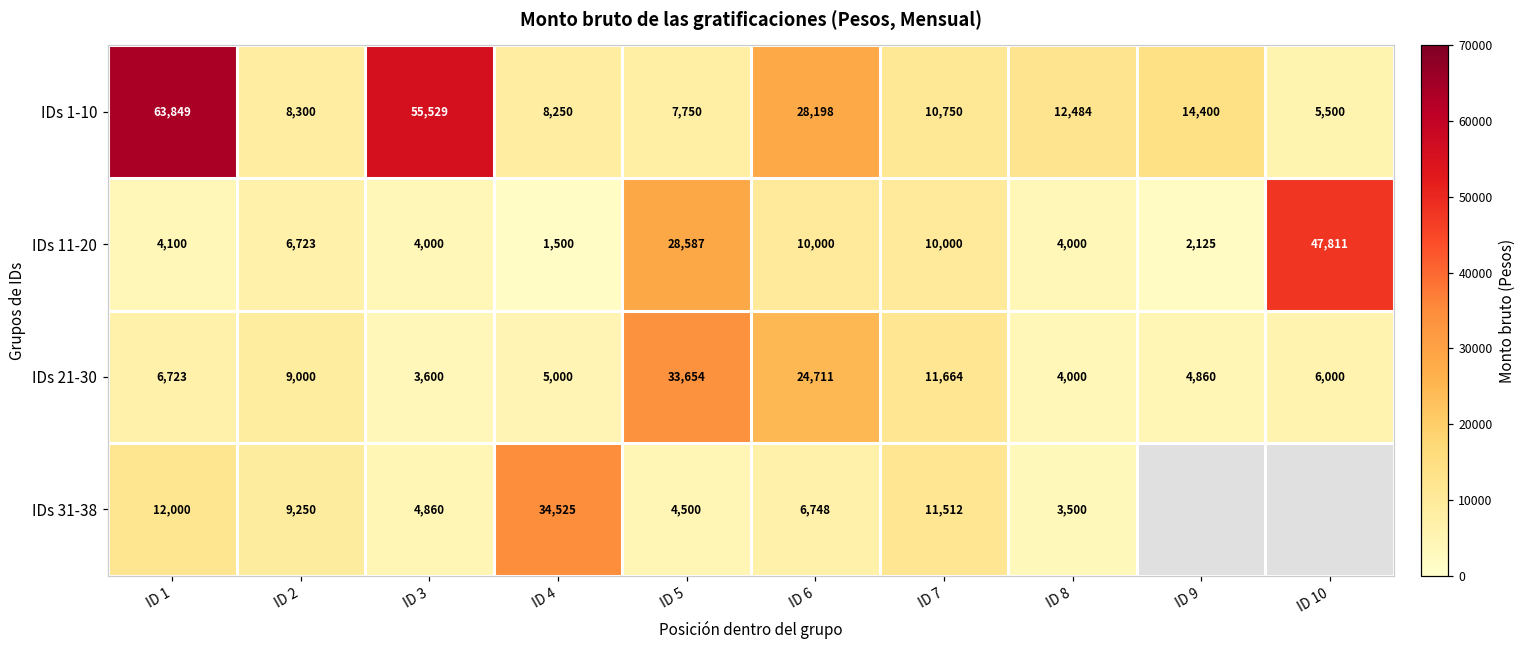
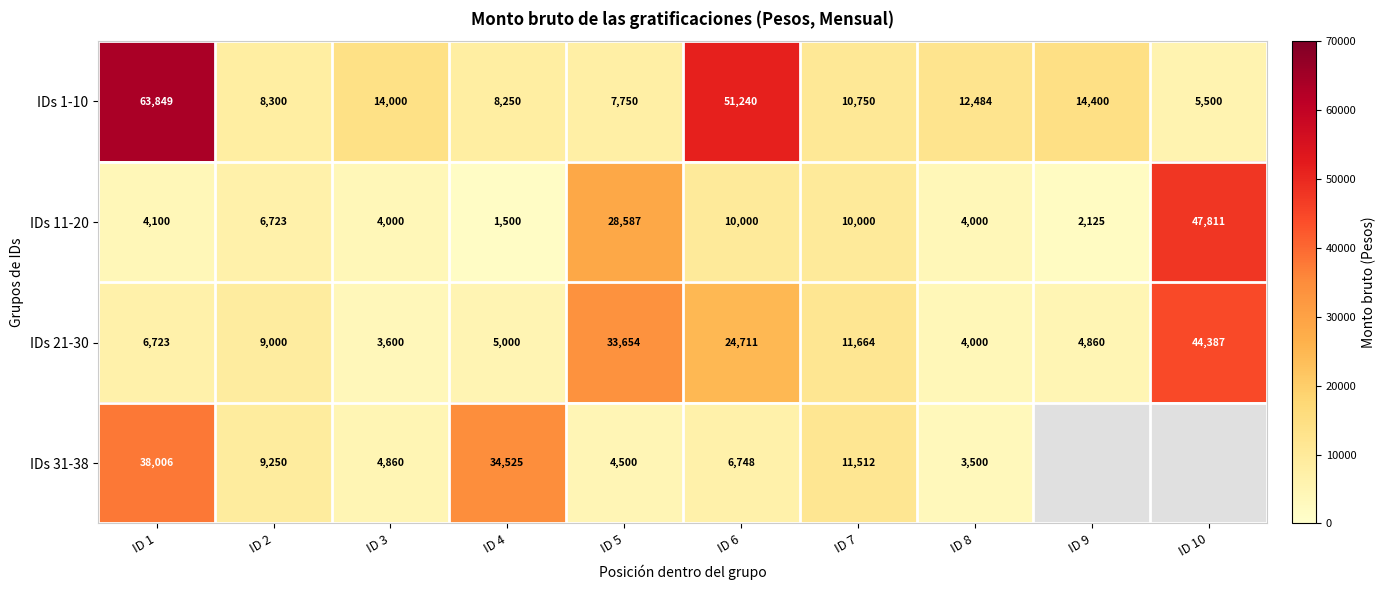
IDs 1-10, ID 3: 55,529 -> 14,000
IDs 1-10, ID 6: 28,198 -> 51,240
IDs 21-30, ID 10: 6,000 -> 44,387
IDs 31-38, ID 1: 12,000 -> 38,006
